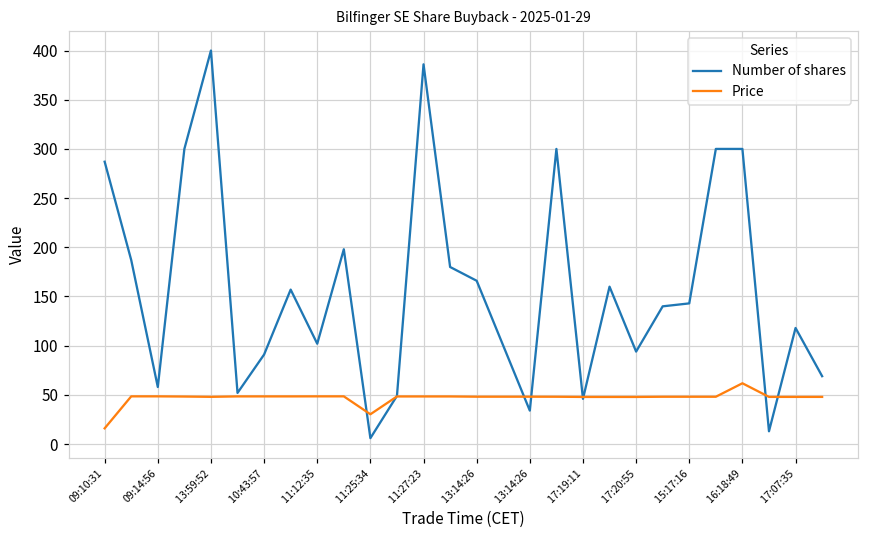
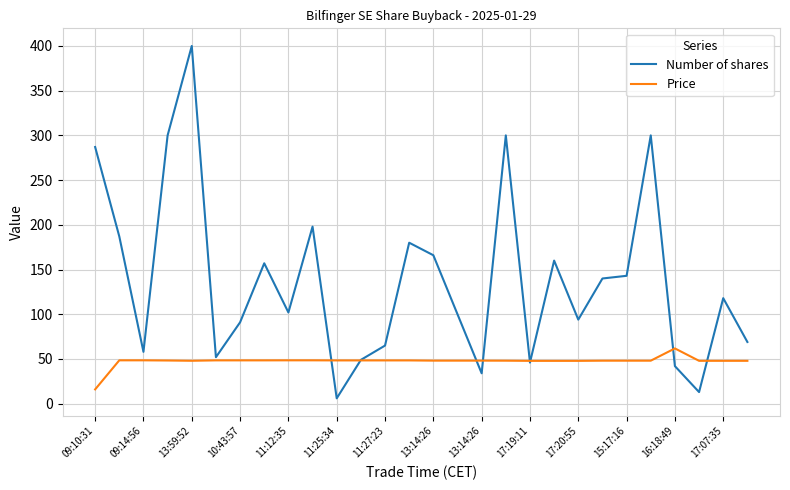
Price, 11:25:34: 30 -> 50
Number of shares, 11:27:23: 390 -> 70
Number of shares, 16:18:49: 300 -> 40
